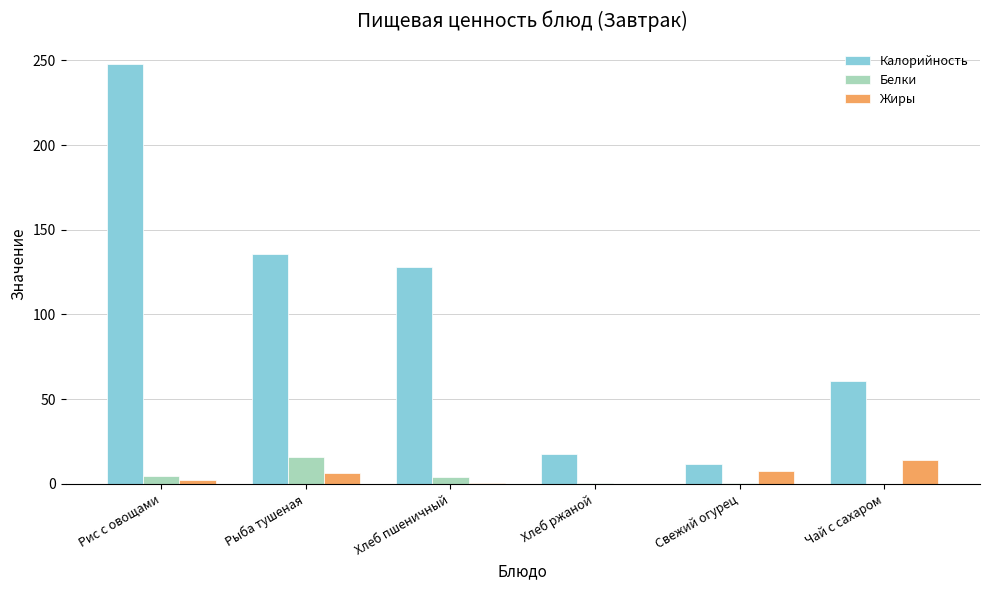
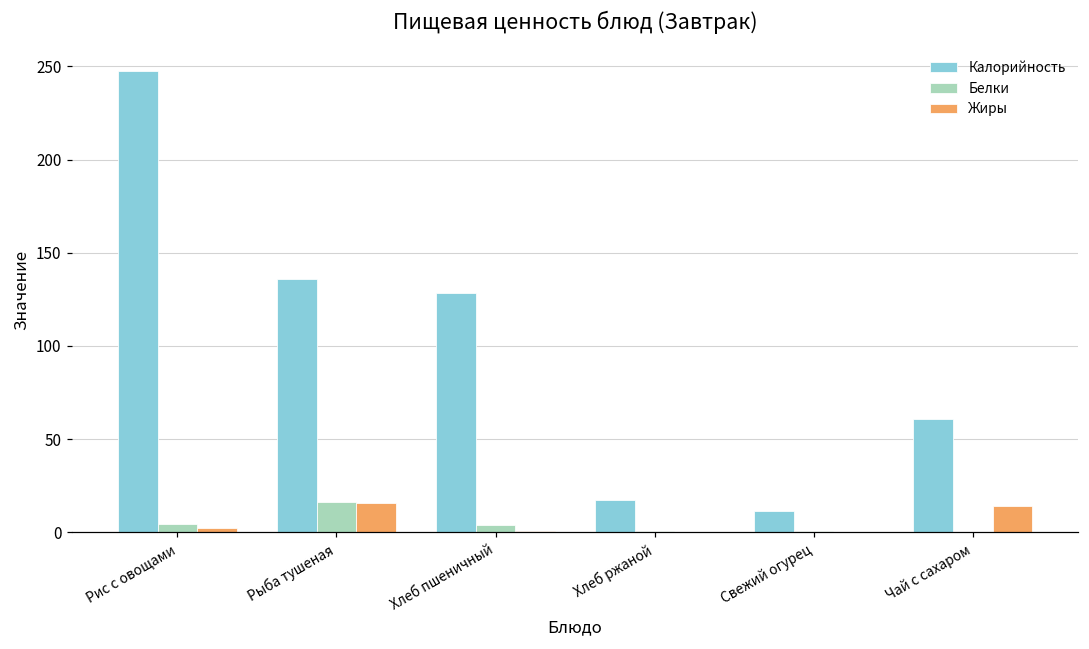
Жиры, Рыба тушеная: 6 -> 16
Жиры, Свежий огурец: 8 -> 0
